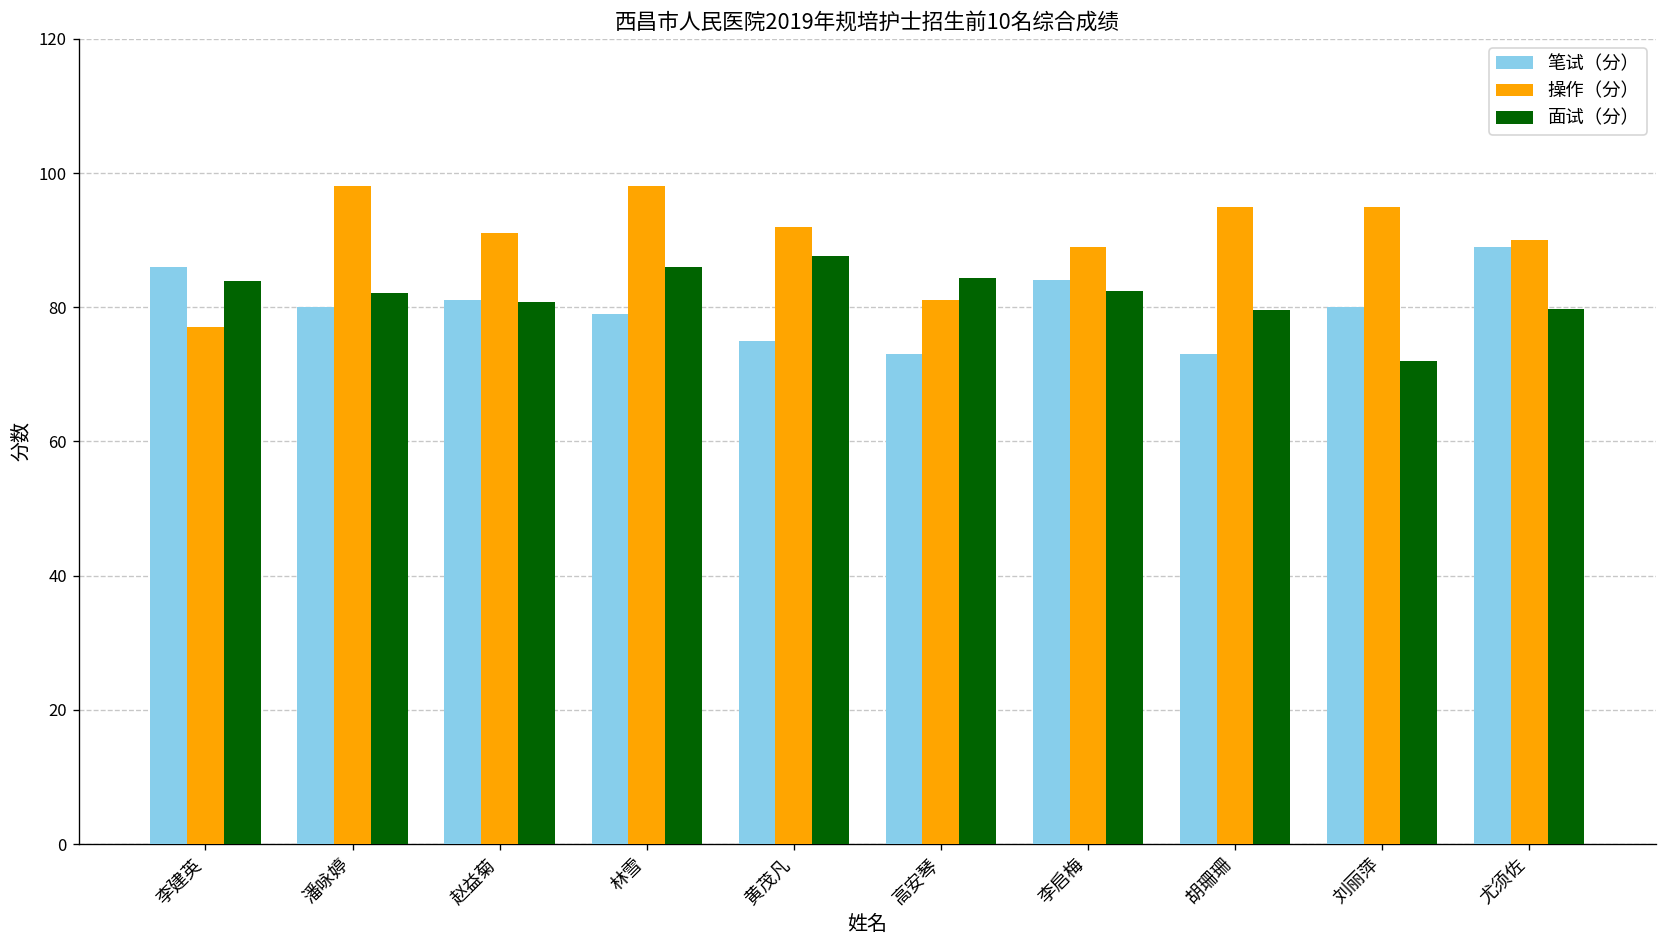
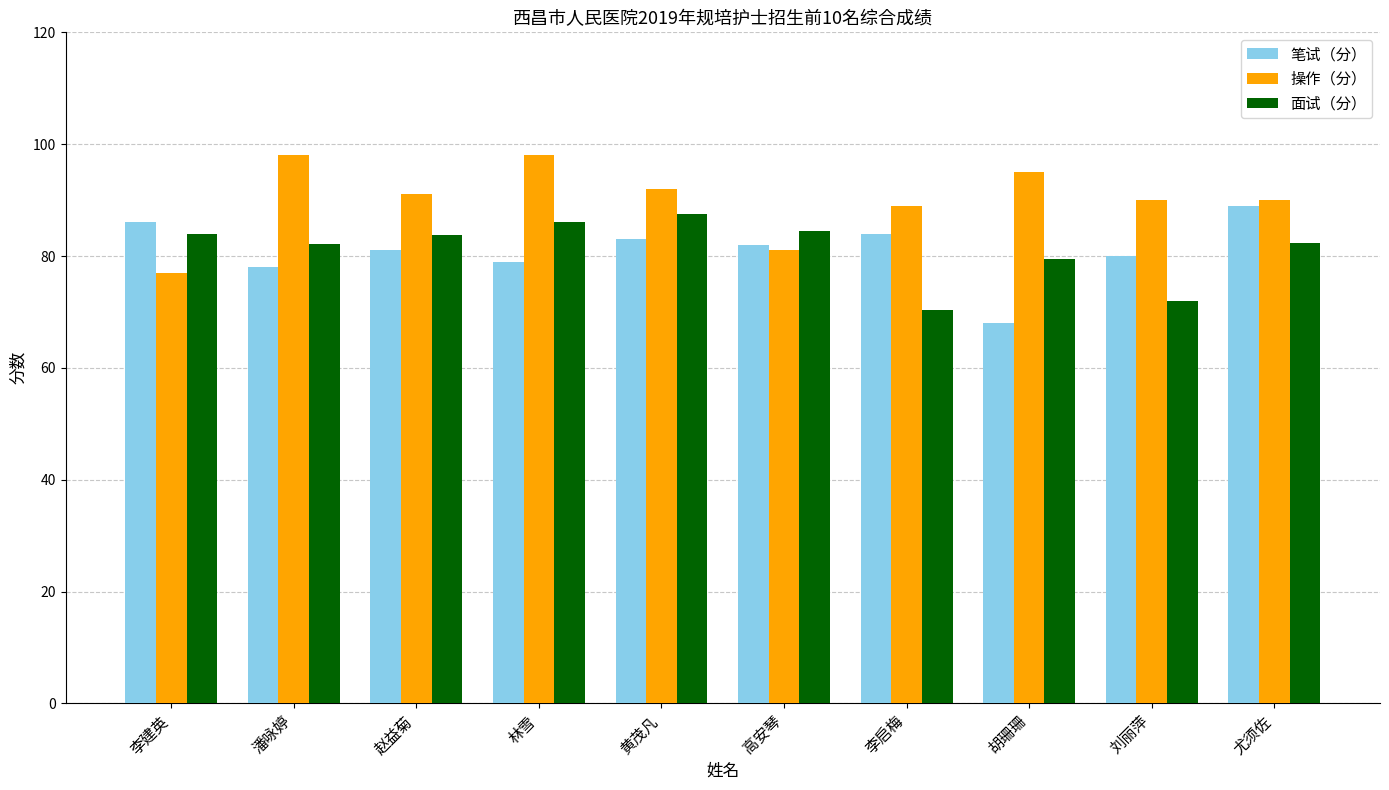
笔试（分）, 潘咏婷: 80 -> 78
面试（分）, 赵益菊: 81 -> 84
笔试（分）, 黄茂凡: 75 -> 83
笔试（分）, 高安琴: 73 -> 82
面试（分）, 李启梅: 82 -> 70
笔试（分）, 胡珊珊: 73 -> 68
操作（分）, 刘丽萍: 95 -> 90
面试（分）, 尤须佐: 80 -> 82
